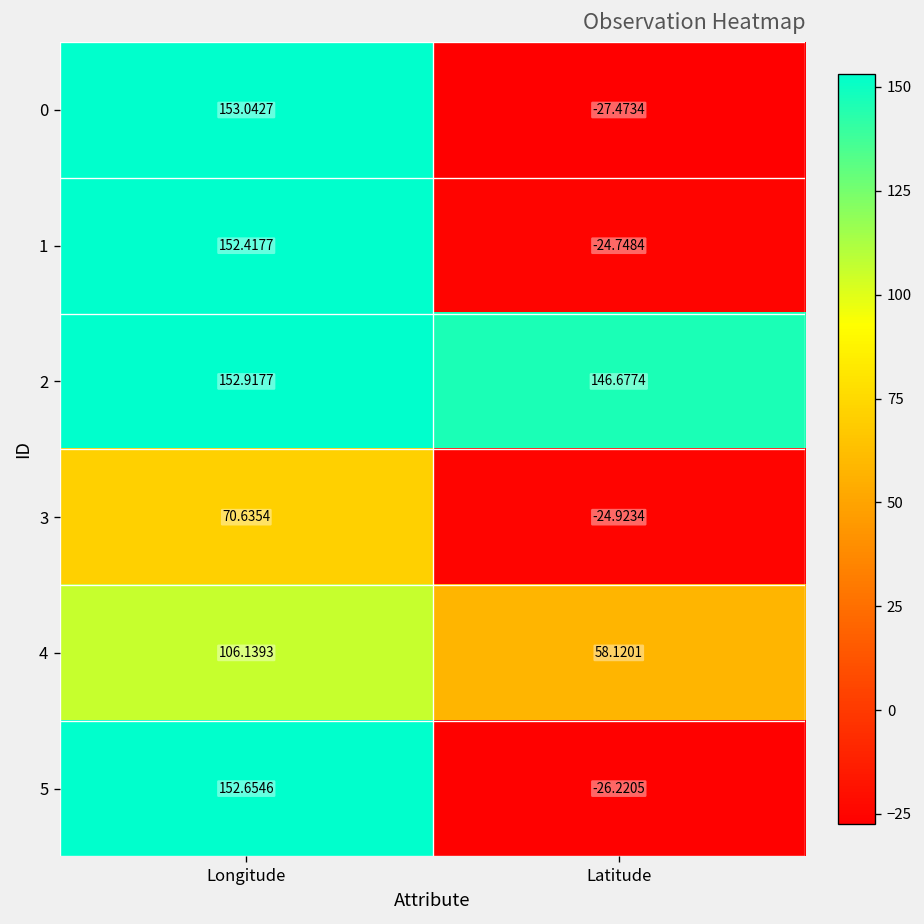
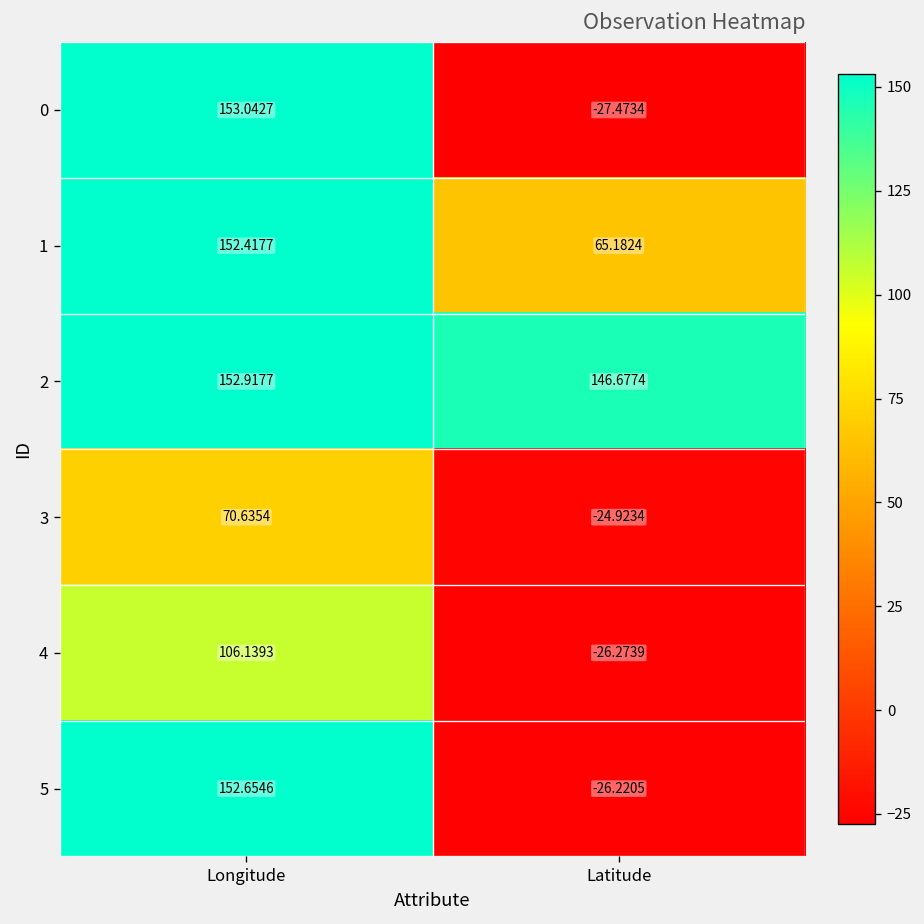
1, Latitude: -24.7484 -> 65.1824
4, Latitude: 58.1201 -> -26.2739
